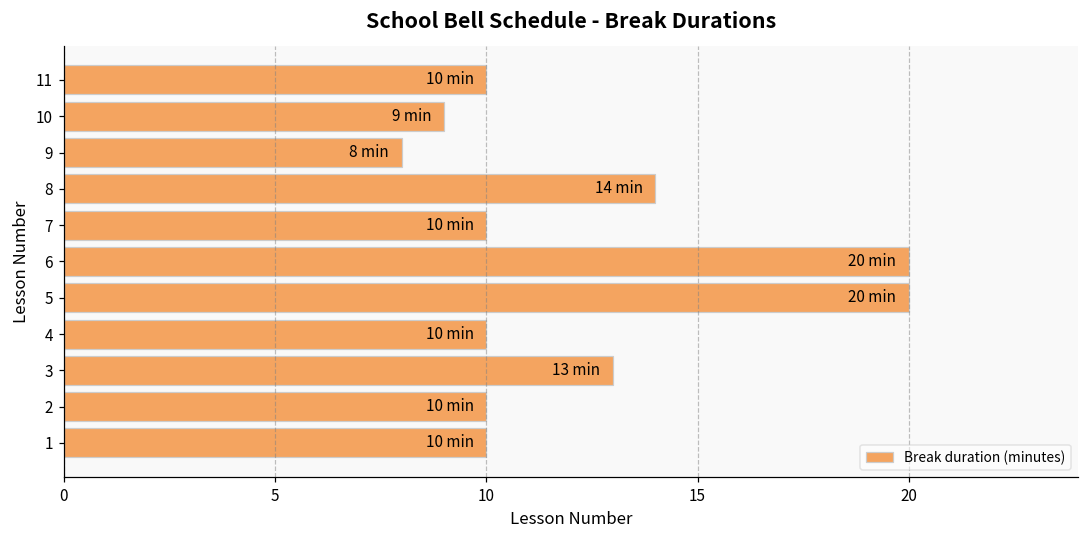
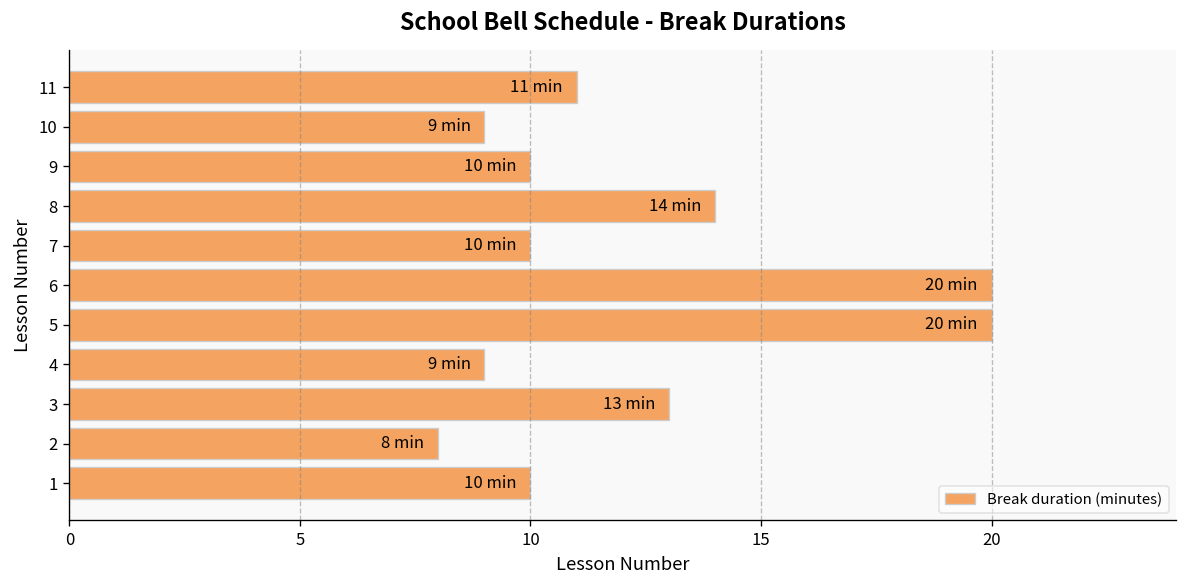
11: 10 -> 11
9: 8 -> 10
4: 10 -> 9
2: 10 -> 8
